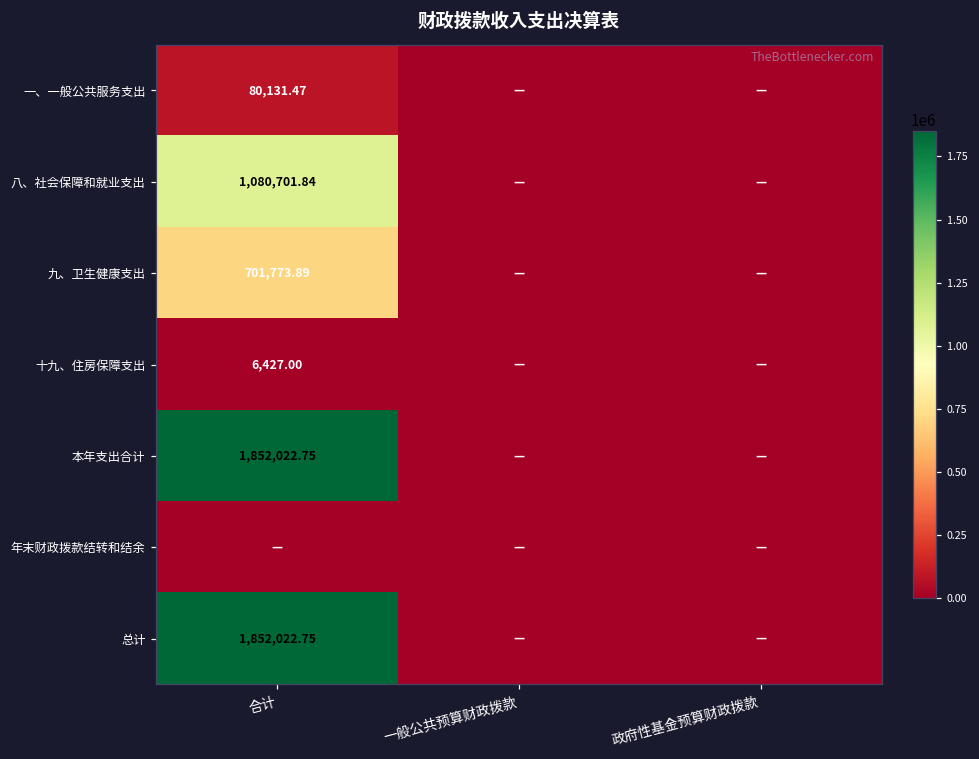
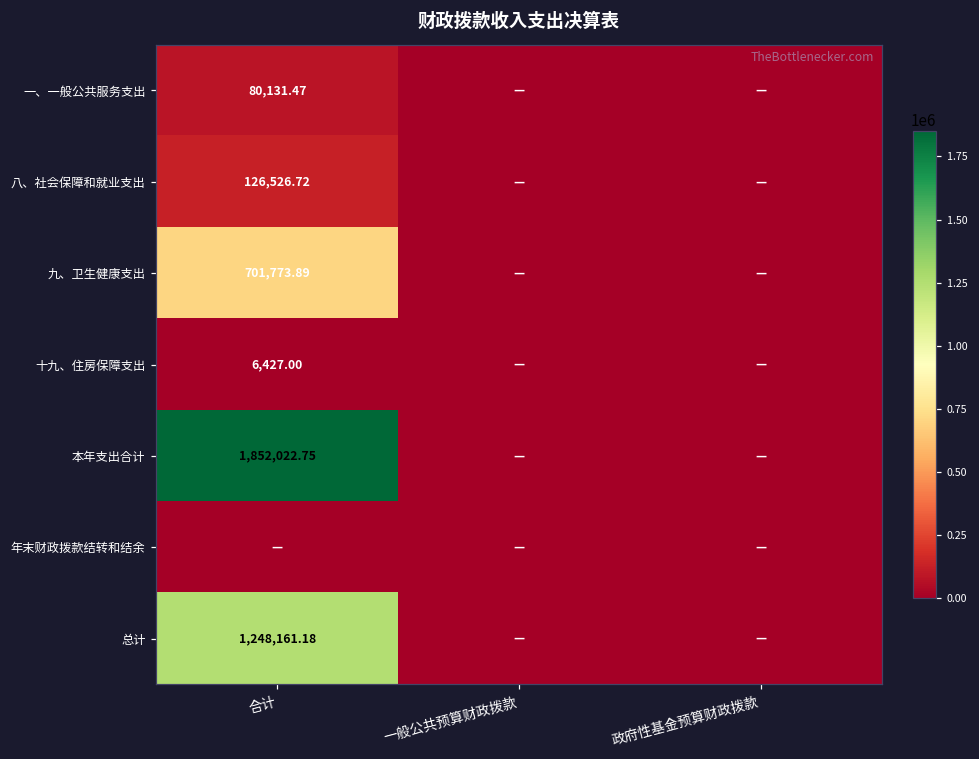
八、社会保障和就业支出, 合计: 1,080,701.84 -> 126,526.72
总计, 合计: 1,852,022.75 -> 1,248,161.18
